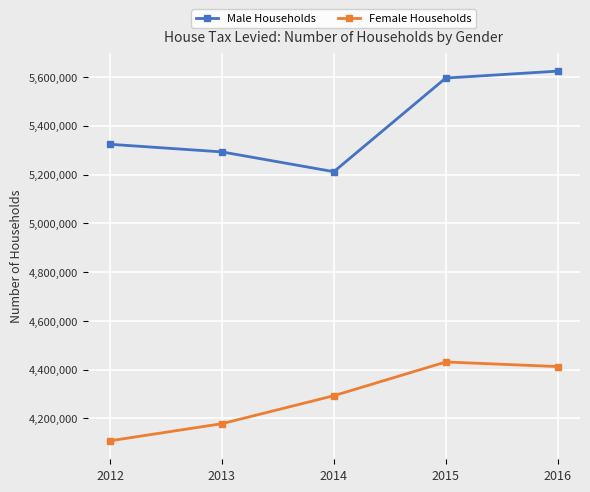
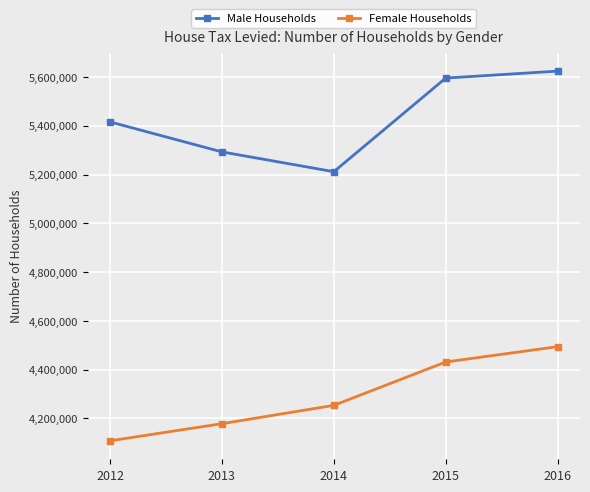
Male Households, 2012: 5,320,000 -> 5,420,000
Female Households, 2014: 4,290,000 -> 4,250,000
Female Households, 2016: 4,410,000 -> 4,490,000
